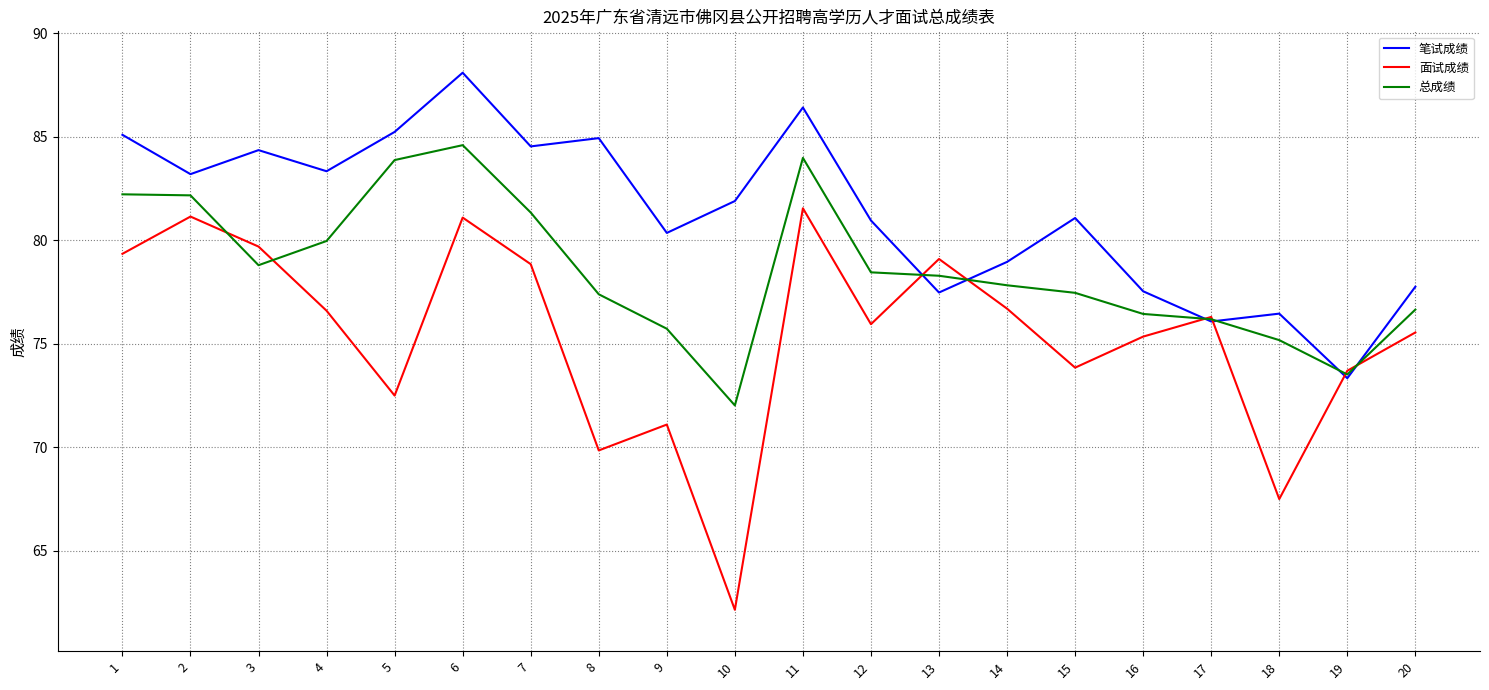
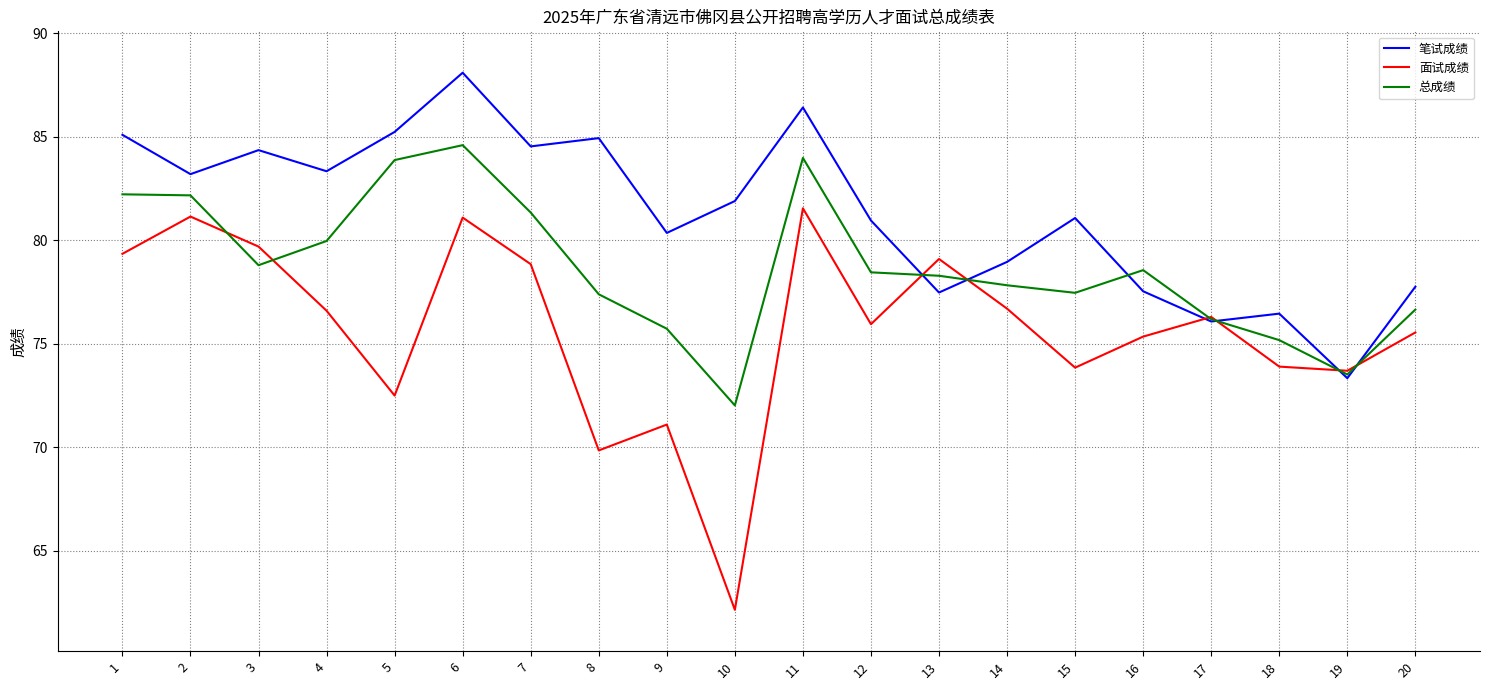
总成绩, 16: 76.4 -> 78.6
面试成绩, 18: 67.5 -> 73.9
